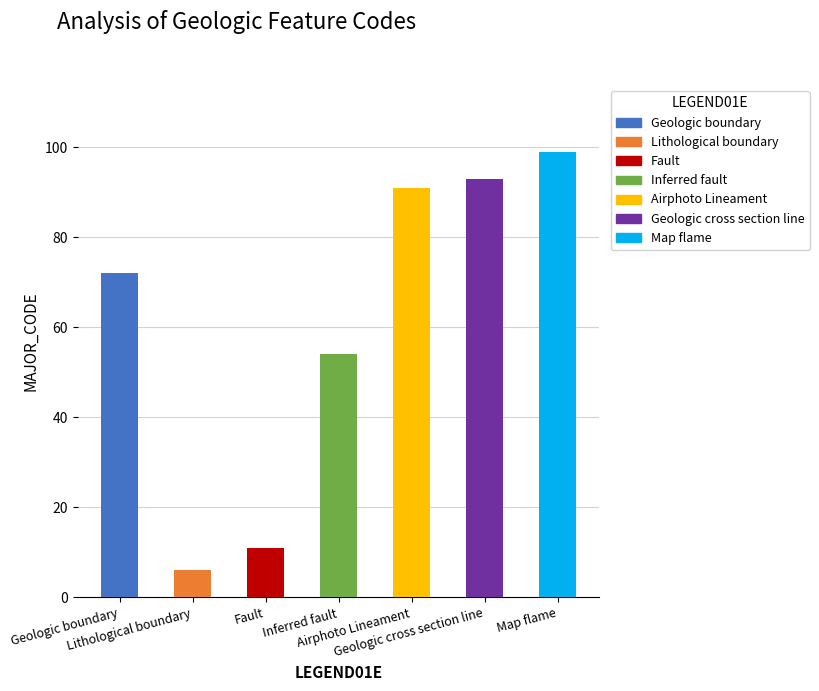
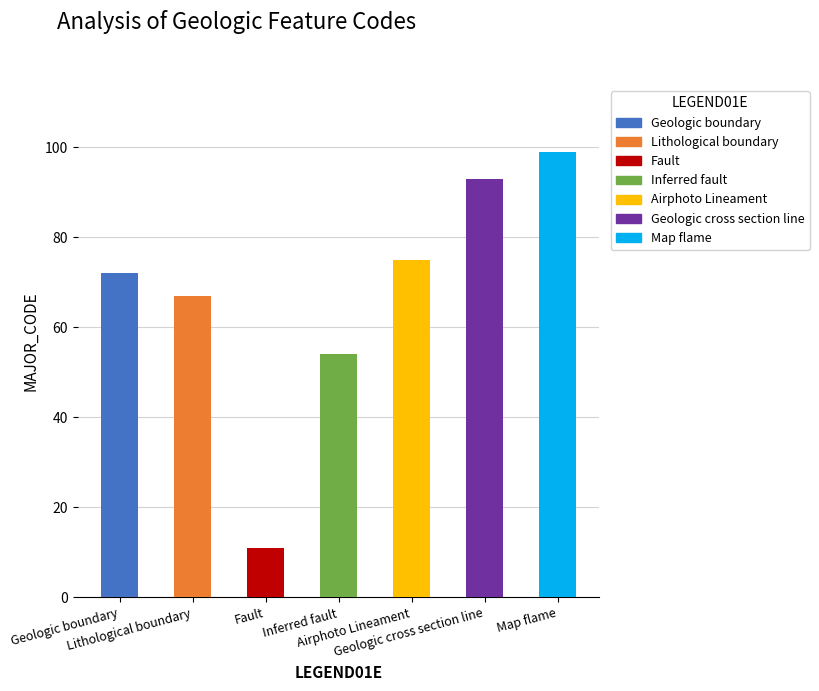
Lithological boundary: 6 -> 67
Airphoto Lineament: 91 -> 75
